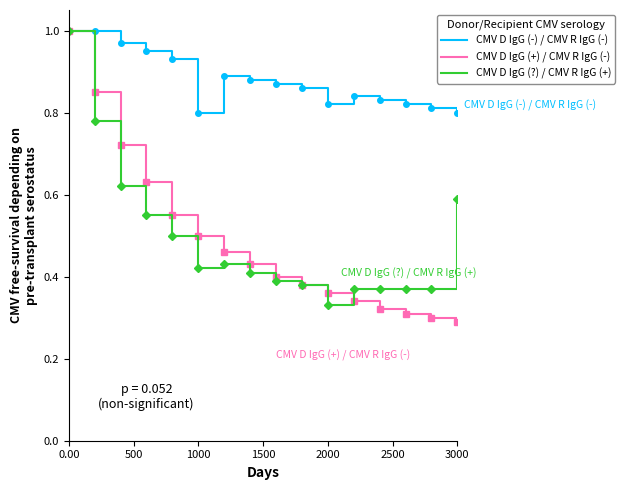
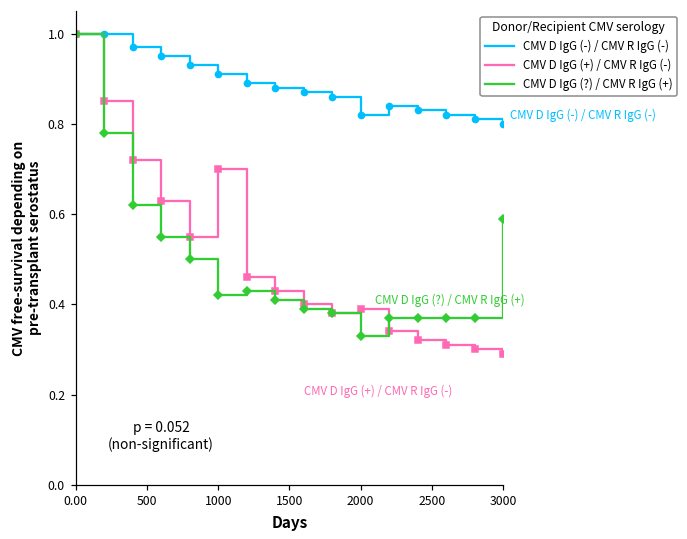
CMV D IgG (-) / CMV R IgG (-), 1000: 0.80 -> 0.91
CMV D IgG (+) / CMV R IgG (-), 1000: 0.5 -> 0.7
CMV D IgG (+) / CMV R IgG (-), 2000: 0.36 -> 0.39
